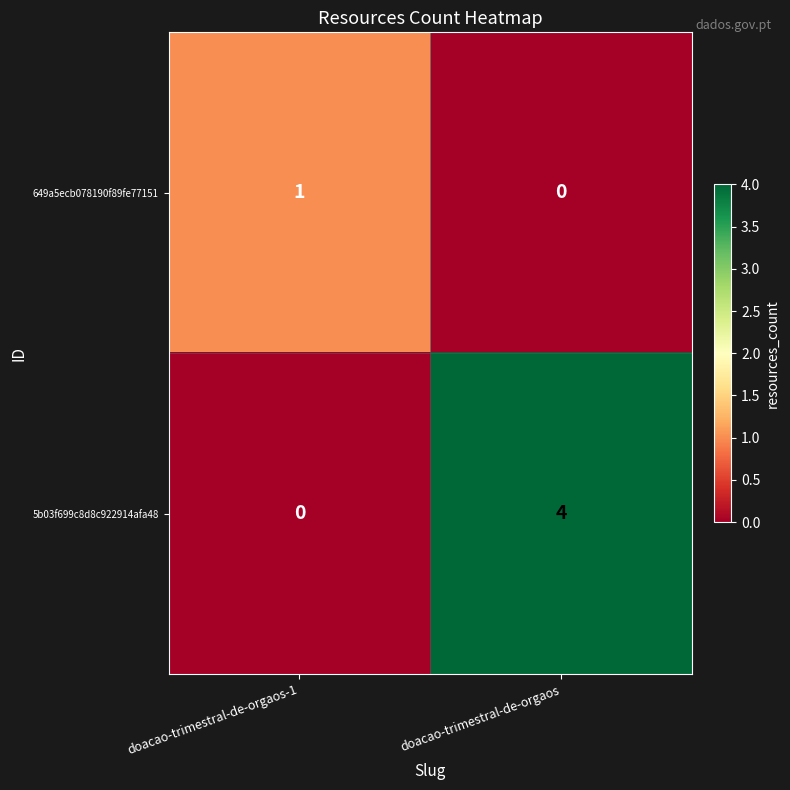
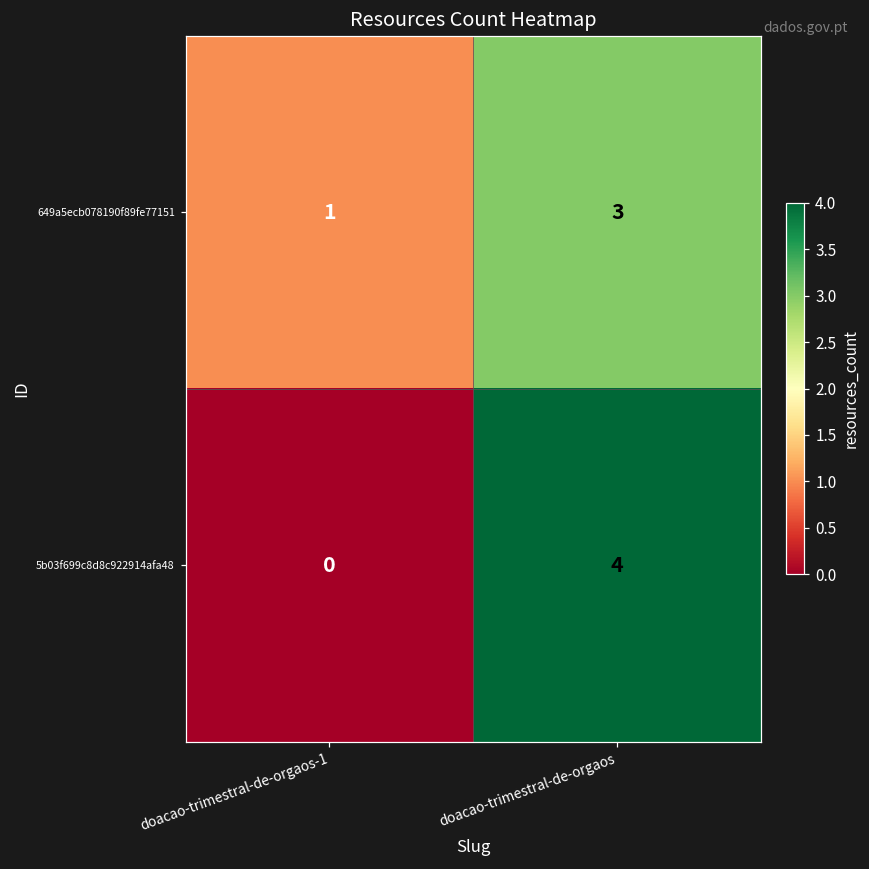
649a5ecb078190f89fe77151, doacao-trimestral-de-orgaos: 0 -> 3
